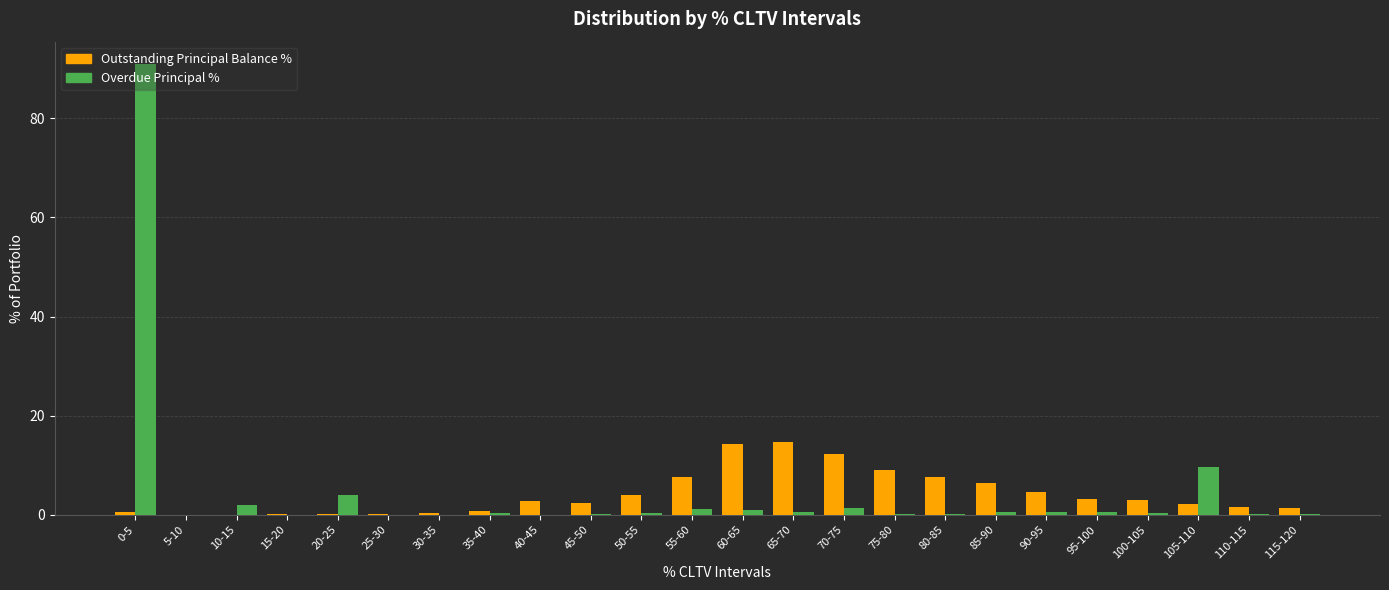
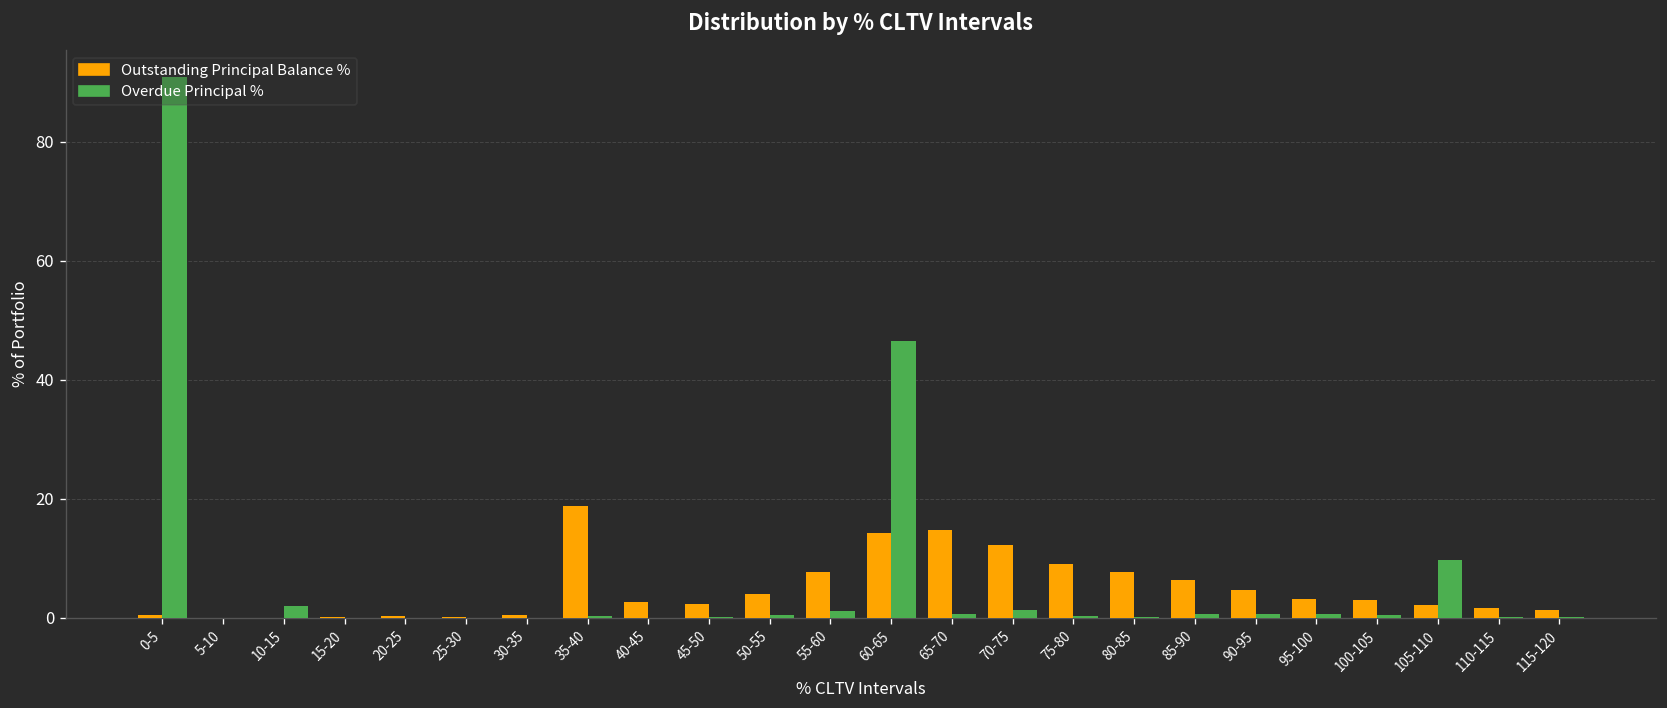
Overdue Principal %, 20-25: 4 -> 0
Outstanding Principal Balance %, 35-40: 1 -> 19
Overdue Principal %, 60-65: 1 -> 47
